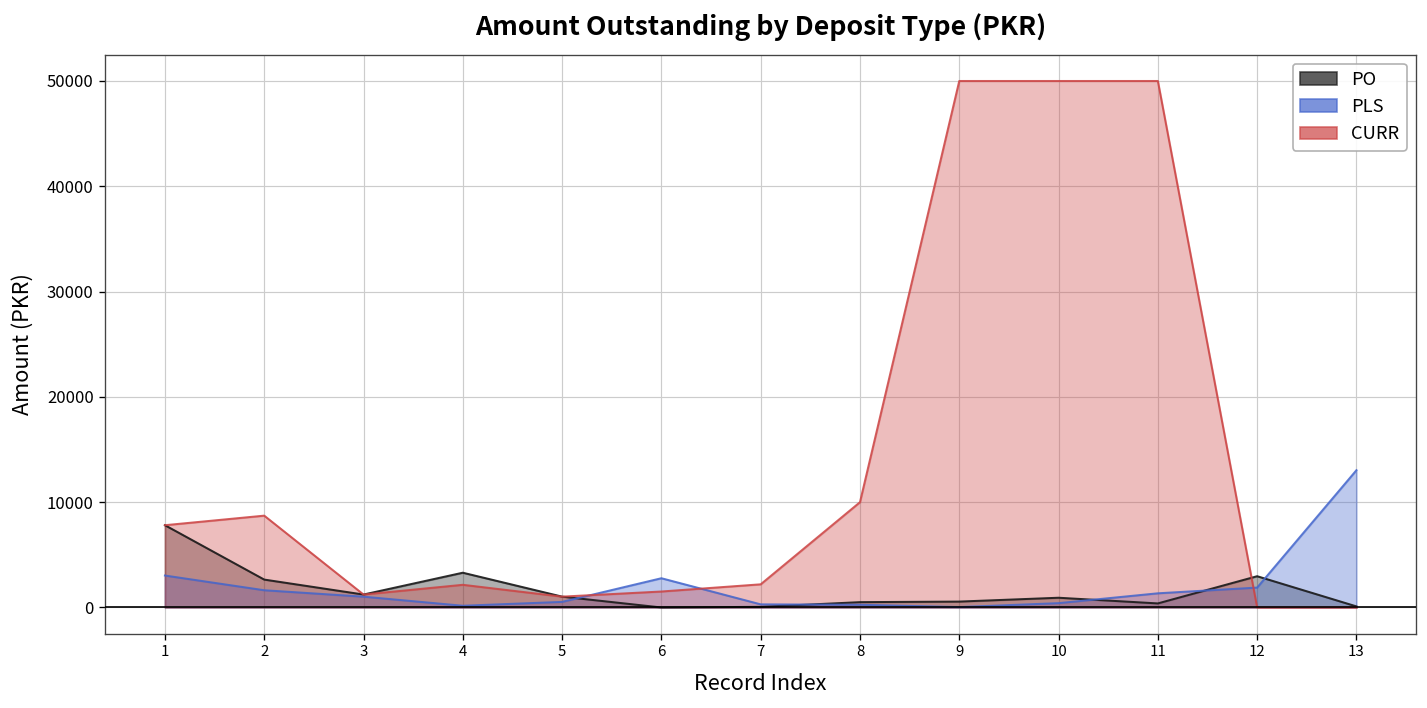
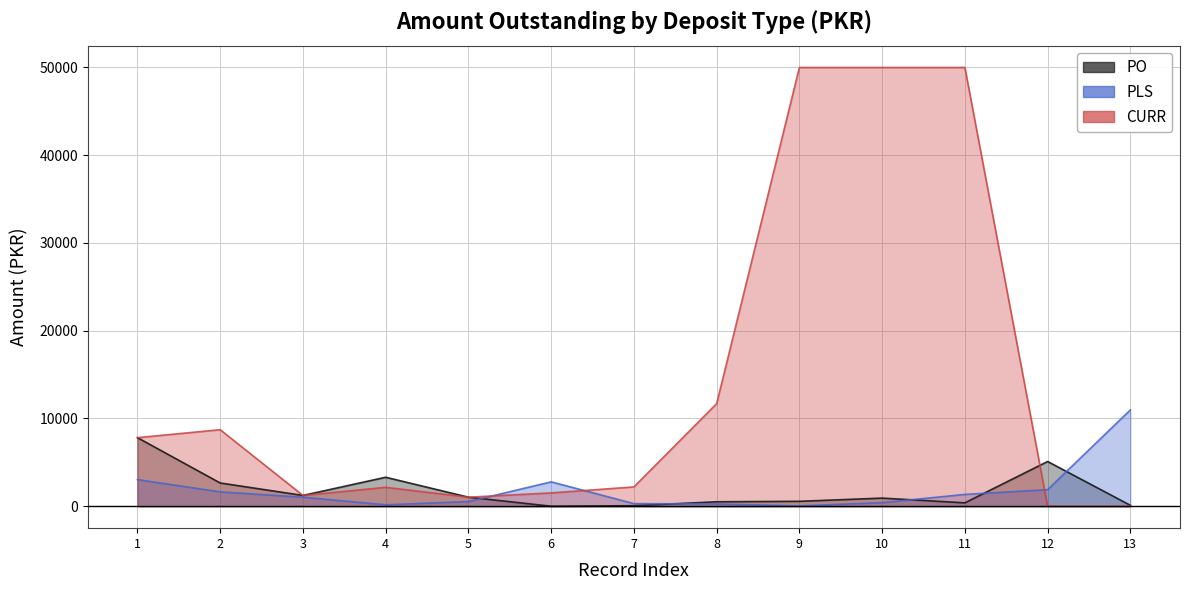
CURR, 8: 10000 -> 12000
PO, 12: 3000 -> 5000
PLS, 13: 13000 -> 11000
